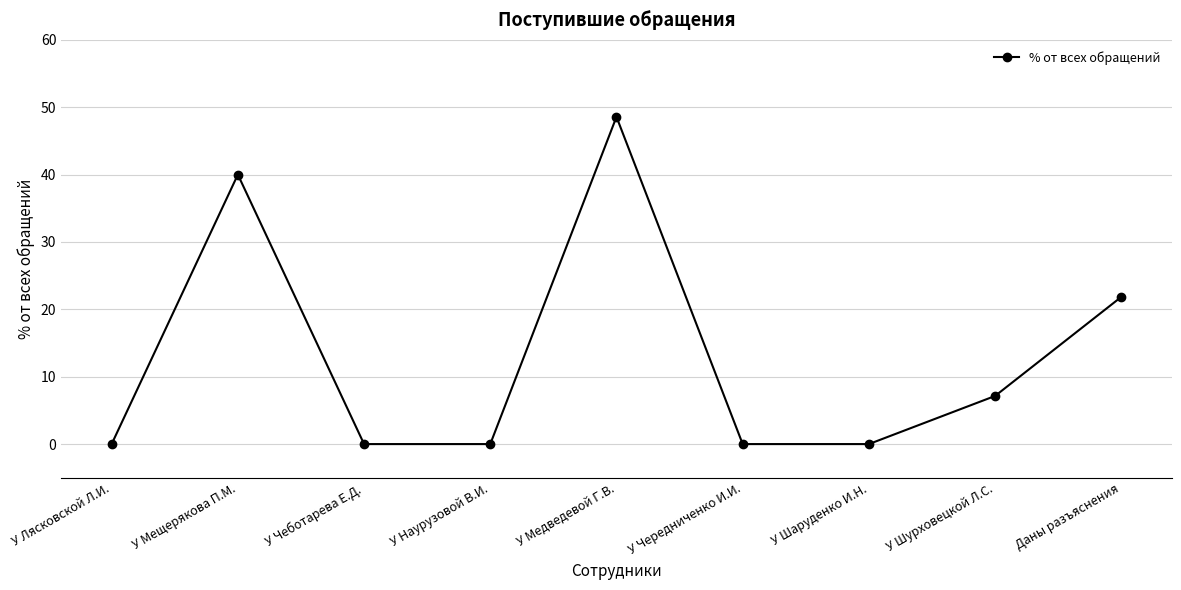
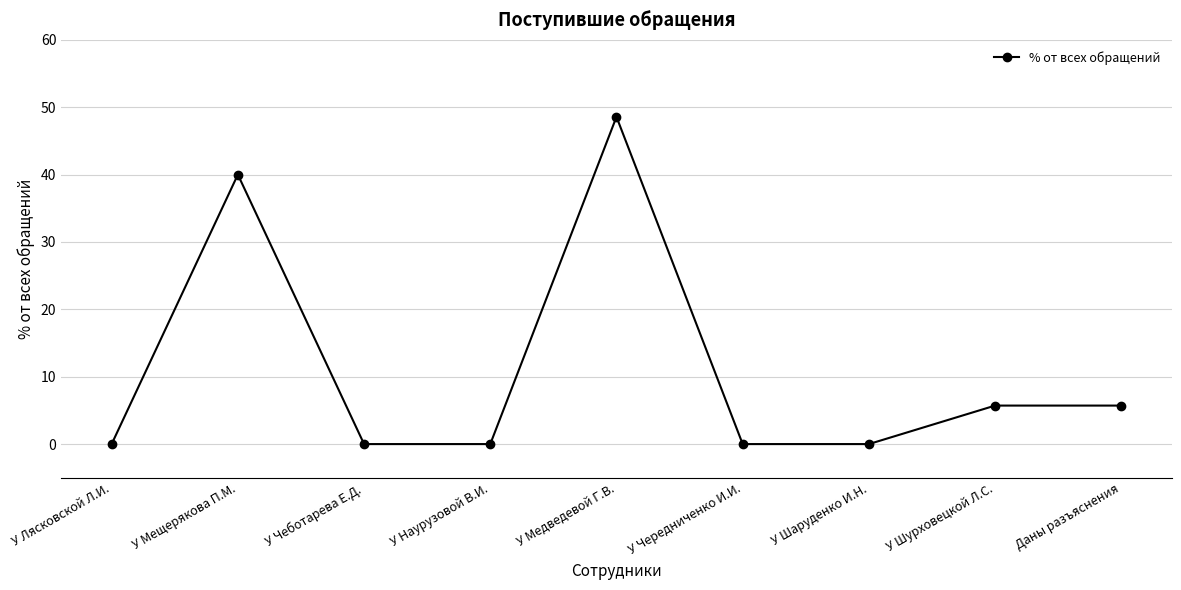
У Шурховецкой Л.С.: 7 -> 6
Даны разъяснения: 22 -> 6
